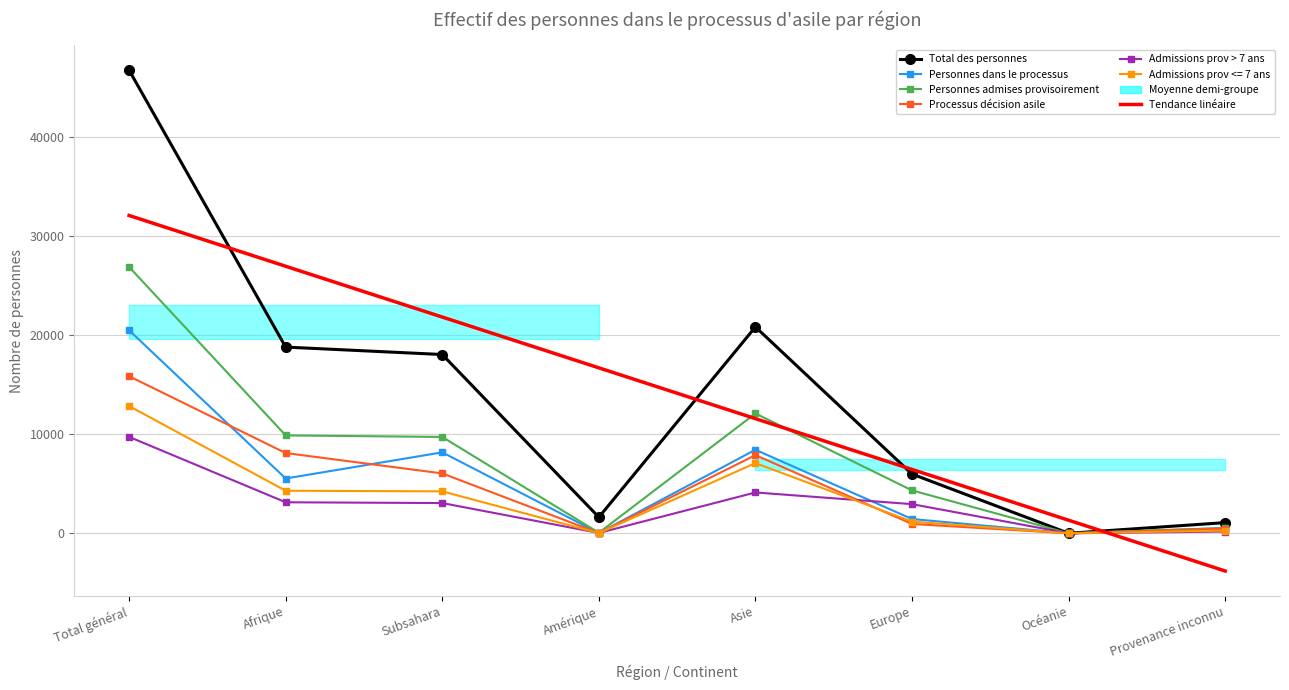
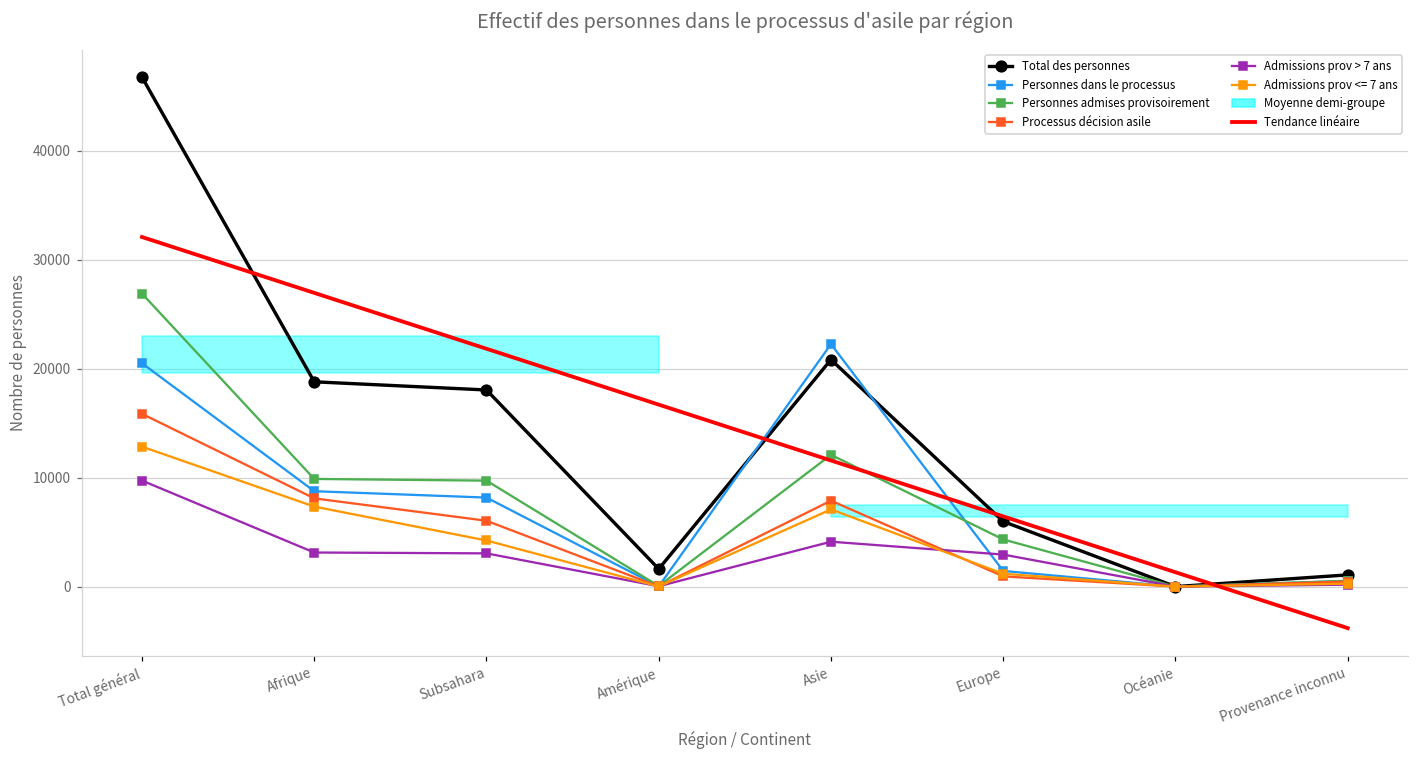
Personnes dans le processus, Afrique: 6000 -> 9000
Admissions prov <= 7 ans, Afrique: 4000 -> 7000
Personnes dans le processus, Asie: 8000 -> 22000
